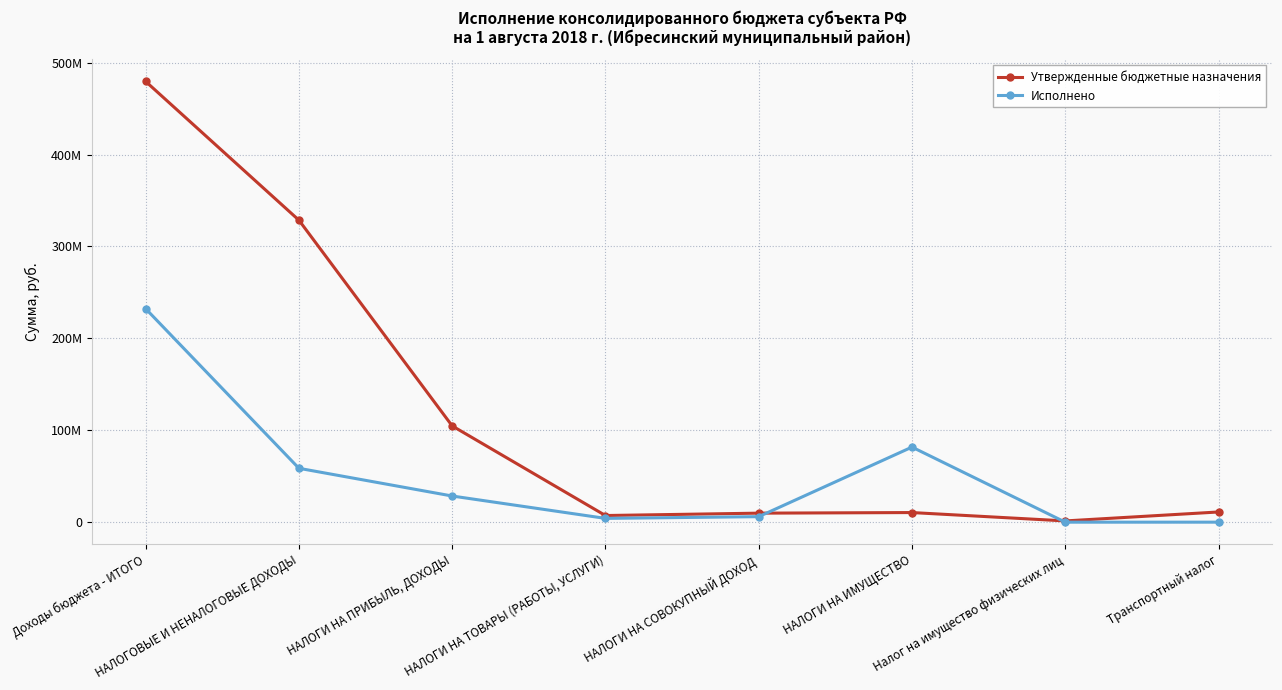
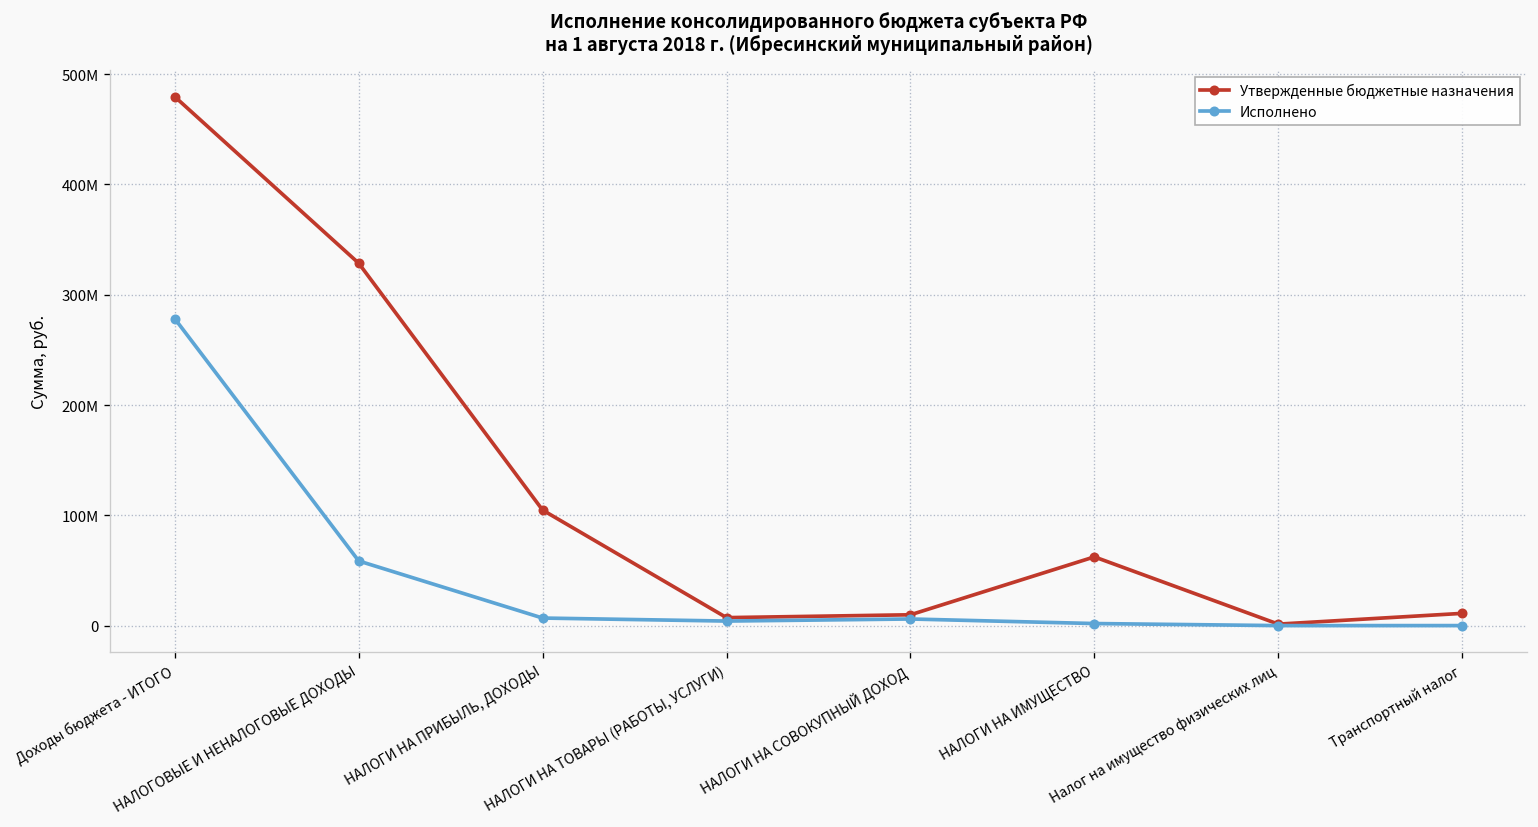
Исполнено, Доходы бюджета - ИТОГО: 230000000 -> 280000000
Исполнено, НАЛОГИ НА ПРИБЫЛЬ, ДОХОДЫ: 30000000 -> 10000000
Утвержденные бюджетные назначения, НАЛОГИ НА ИМУЩЕСТВО: 10000000 -> 60000000
Исполнено, НАЛОГИ НА ИМУЩЕСТВО: 80000000 -> 0
